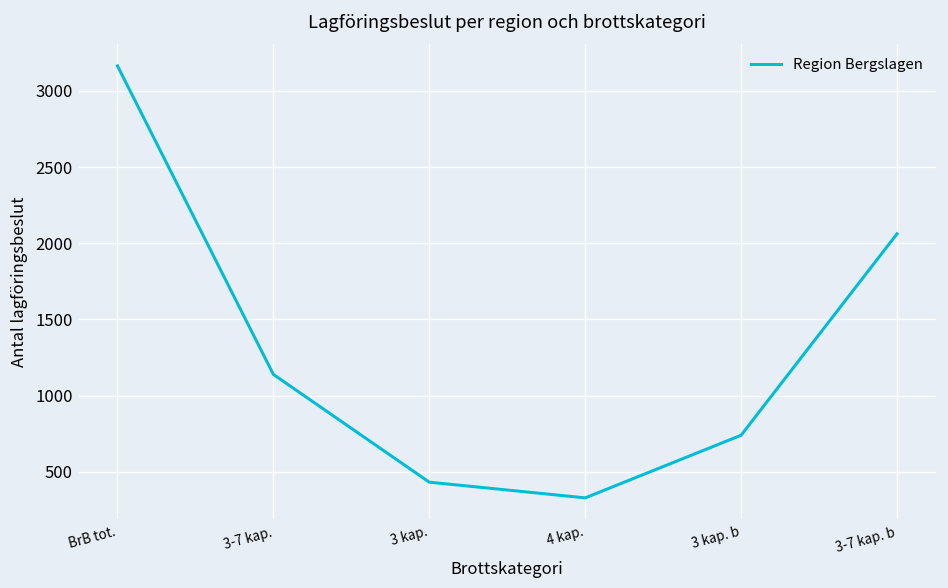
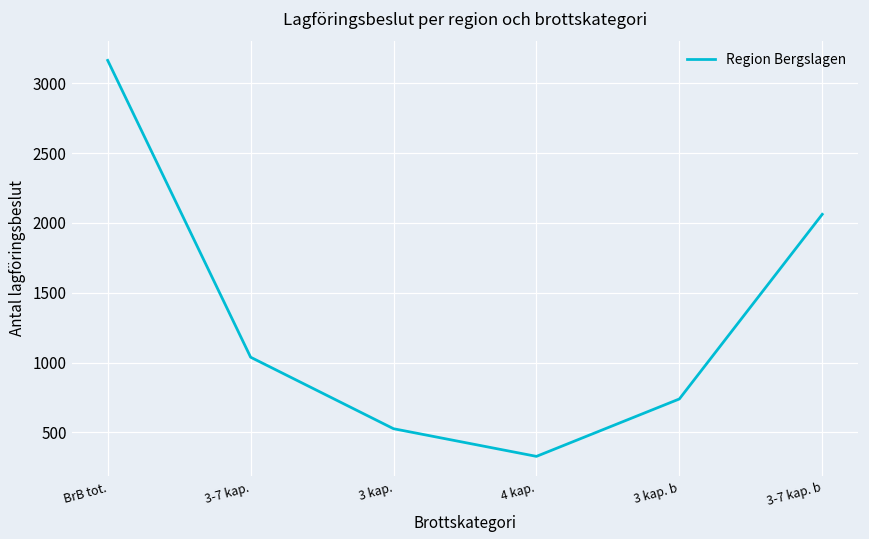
3-7 kap.: 1140 -> 1040
3 kap.: 430 -> 530
